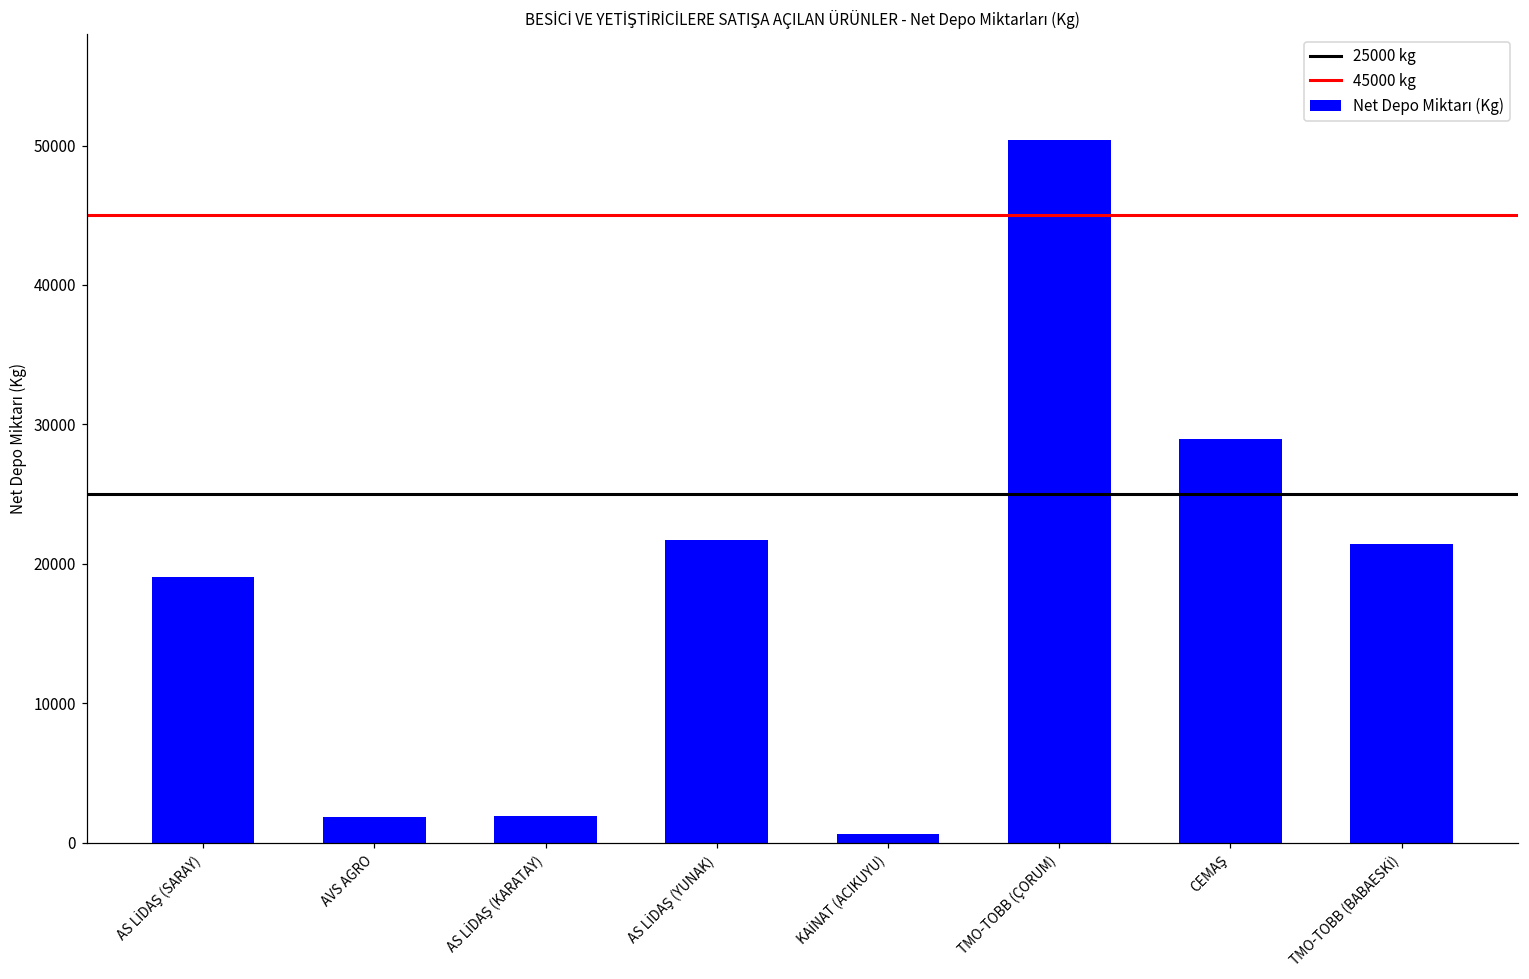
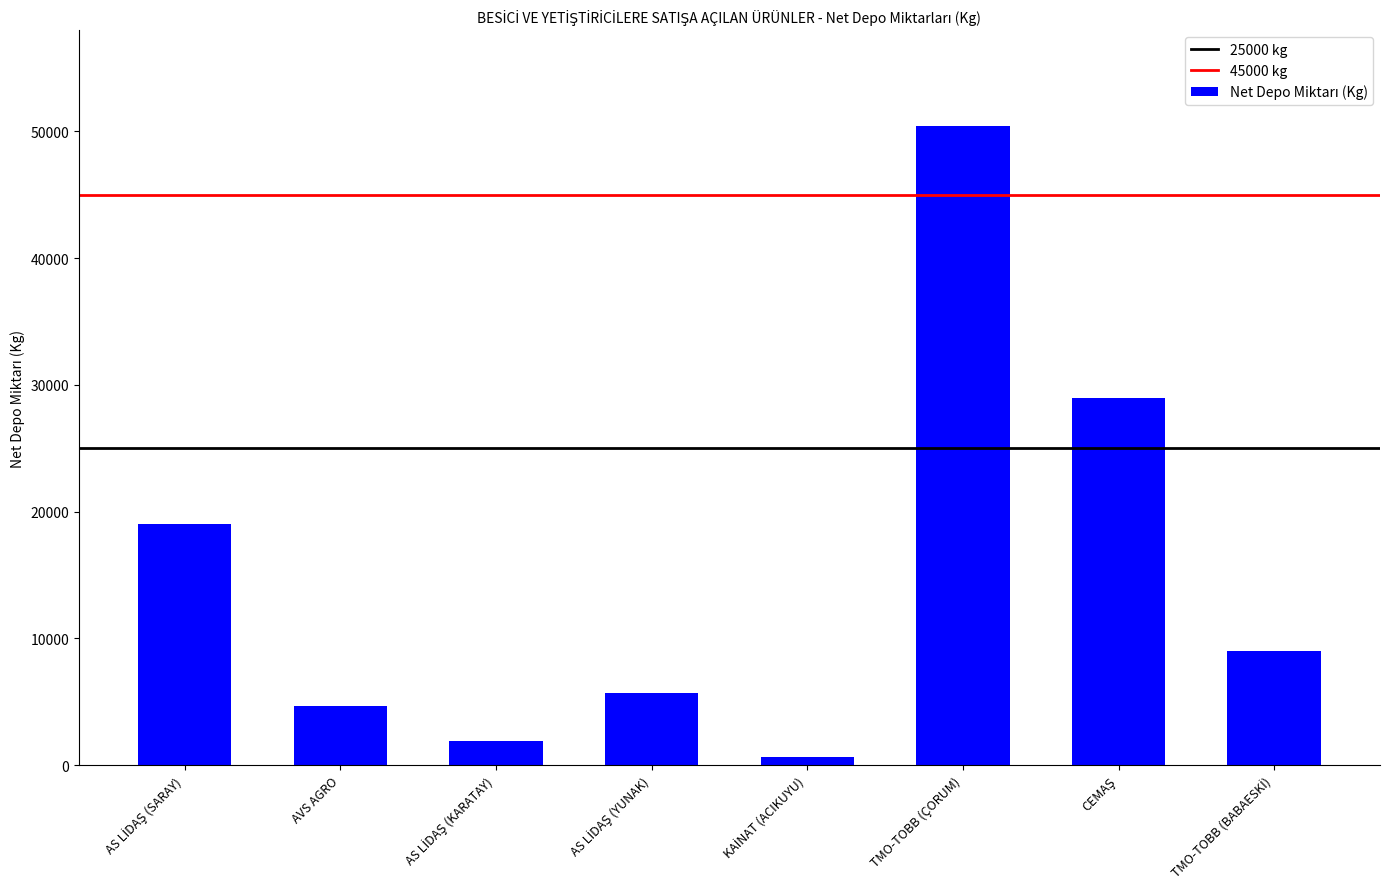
AVS AGRO: 1800 -> 4700
AS LİDAŞ (YUNAK): 21700 -> 5700
TMO-TOBB (BABAESKİ): 21400 -> 9000
